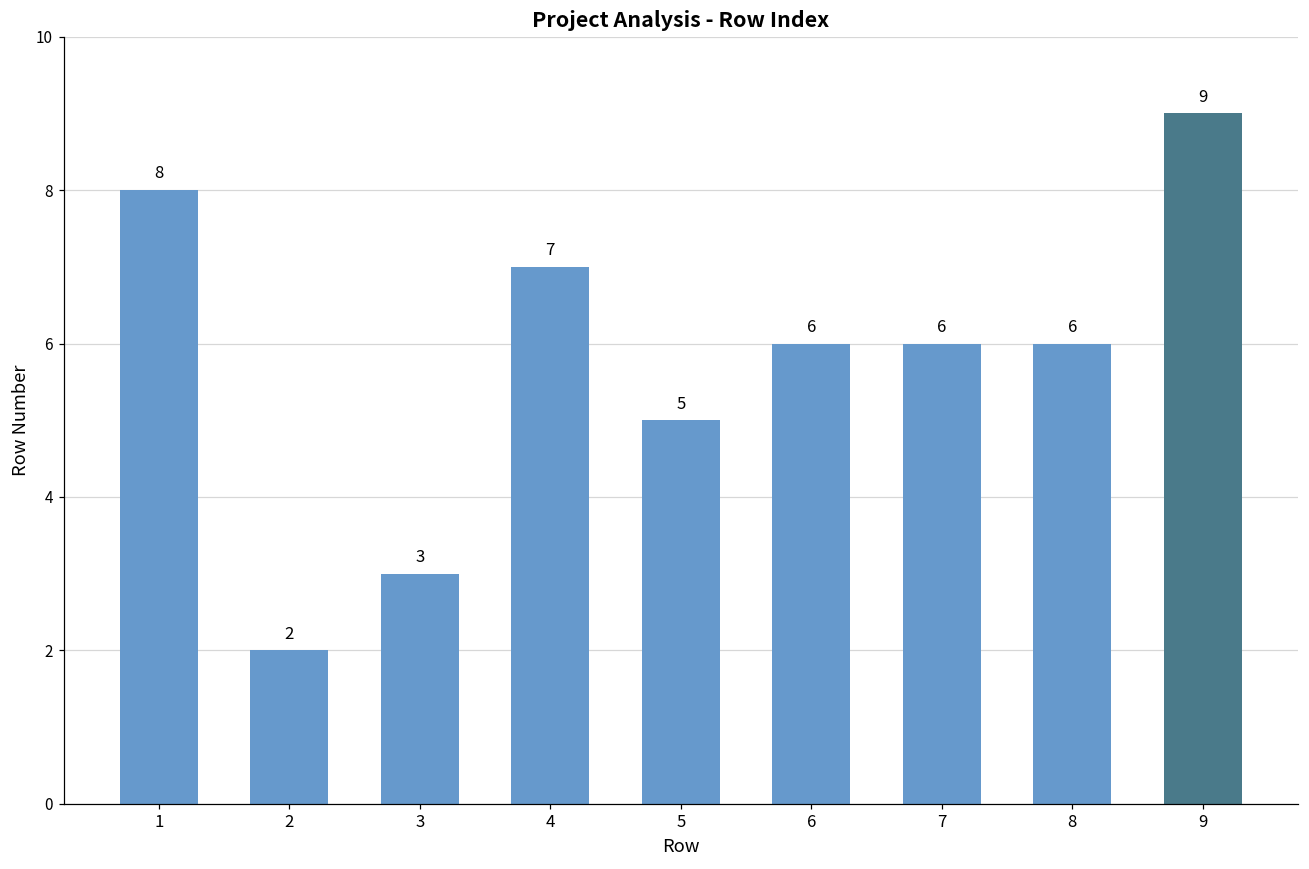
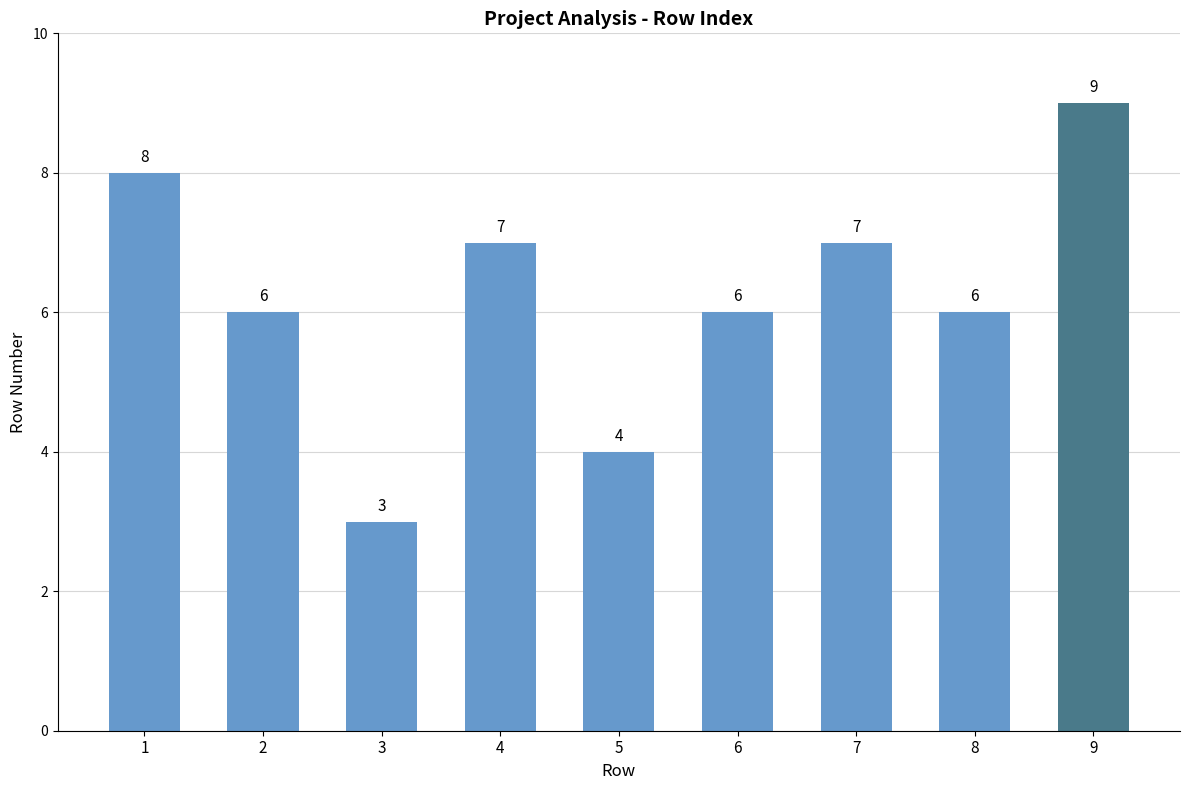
2: 2 -> 6
5: 5 -> 4
7: 6 -> 7
